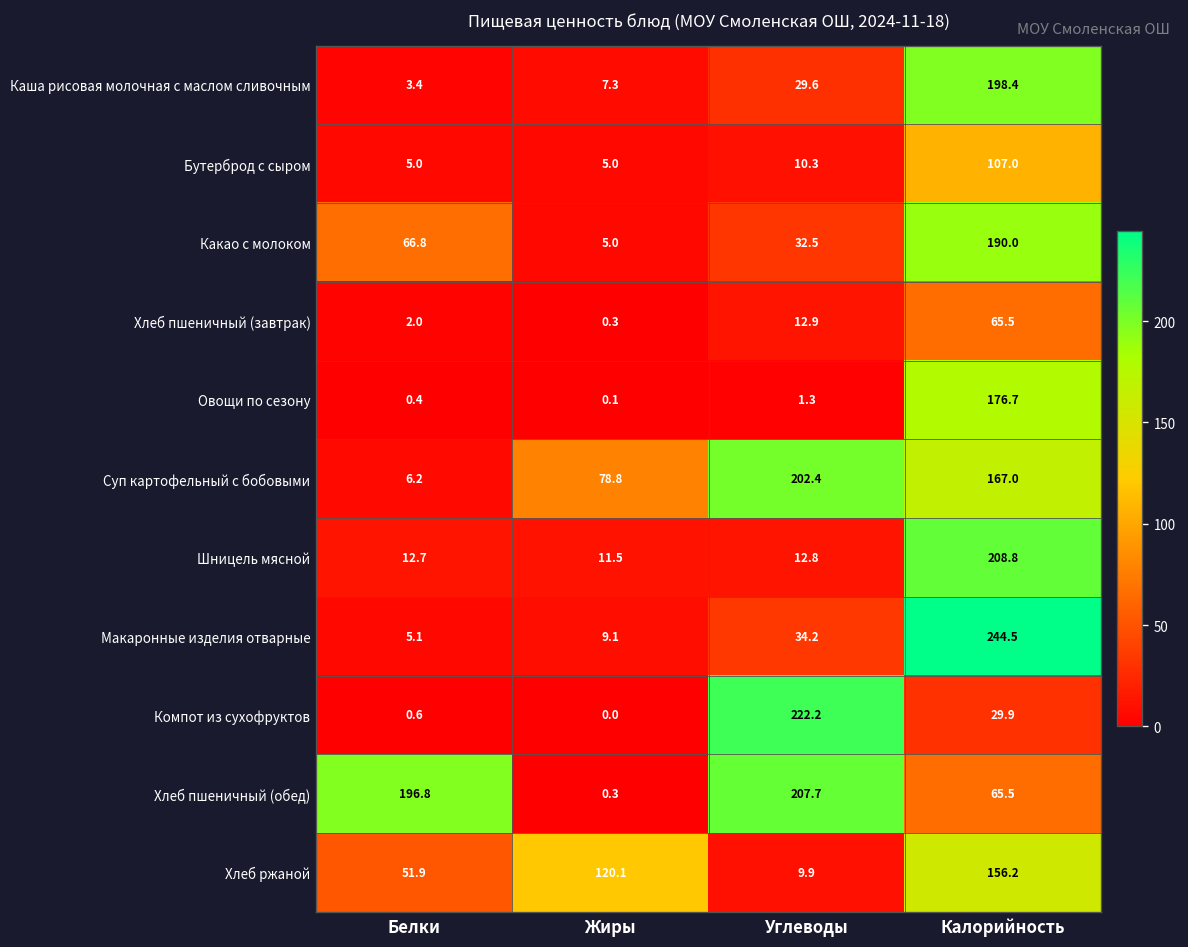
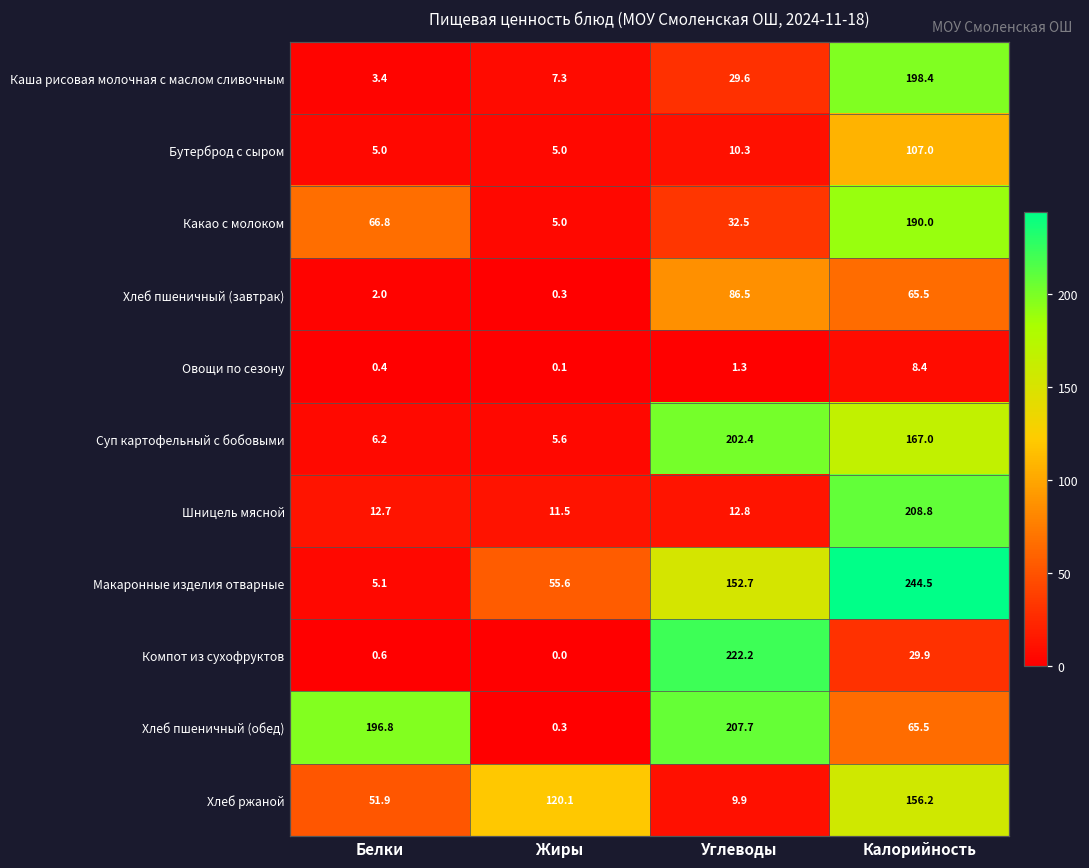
Хлеб пшеничный (завтрак), Углеводы: 12.9 -> 86.5
Овощи по сезону, Калорийность: 176.7 -> 8.4
Суп картофельный с бобовыми, Жиры: 78.8 -> 5.6
Макаронные изделия отварные, Жиры: 9.1 -> 55.6
Макаронные изделия отварные, Углеводы: 34.2 -> 152.7
